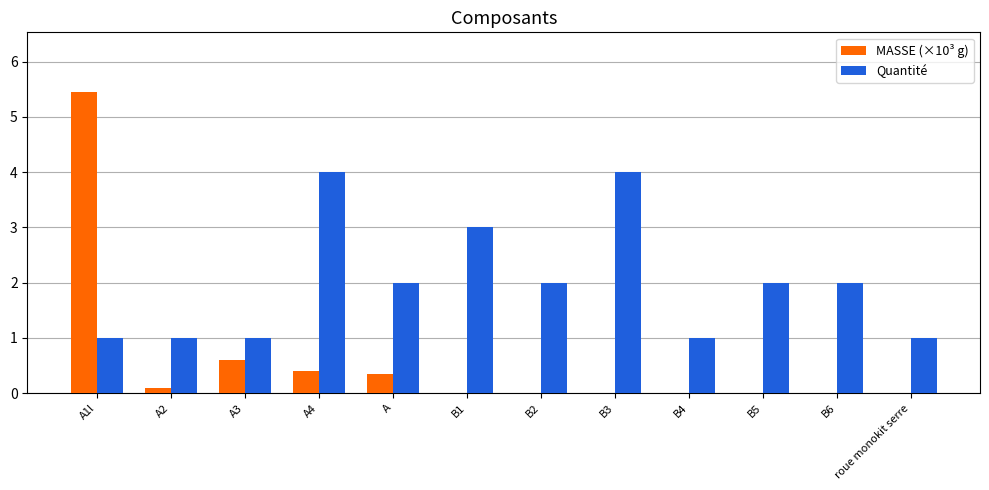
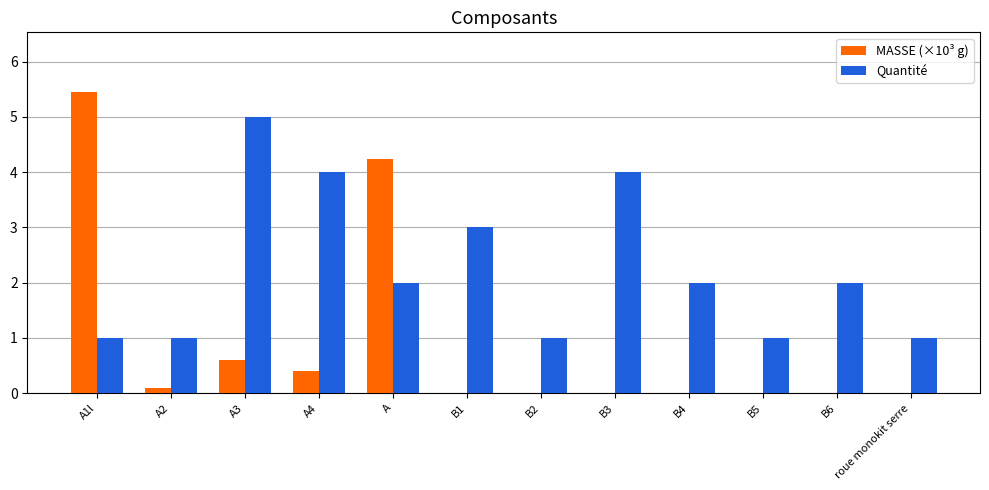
Quantité, A3: 1 -> 5
MASSE (×10³ g), A: 0.3 -> 4.2
Quantité, B2: 2 -> 1
Quantité, B4: 1 -> 2
Quantité, B5: 2 -> 1
